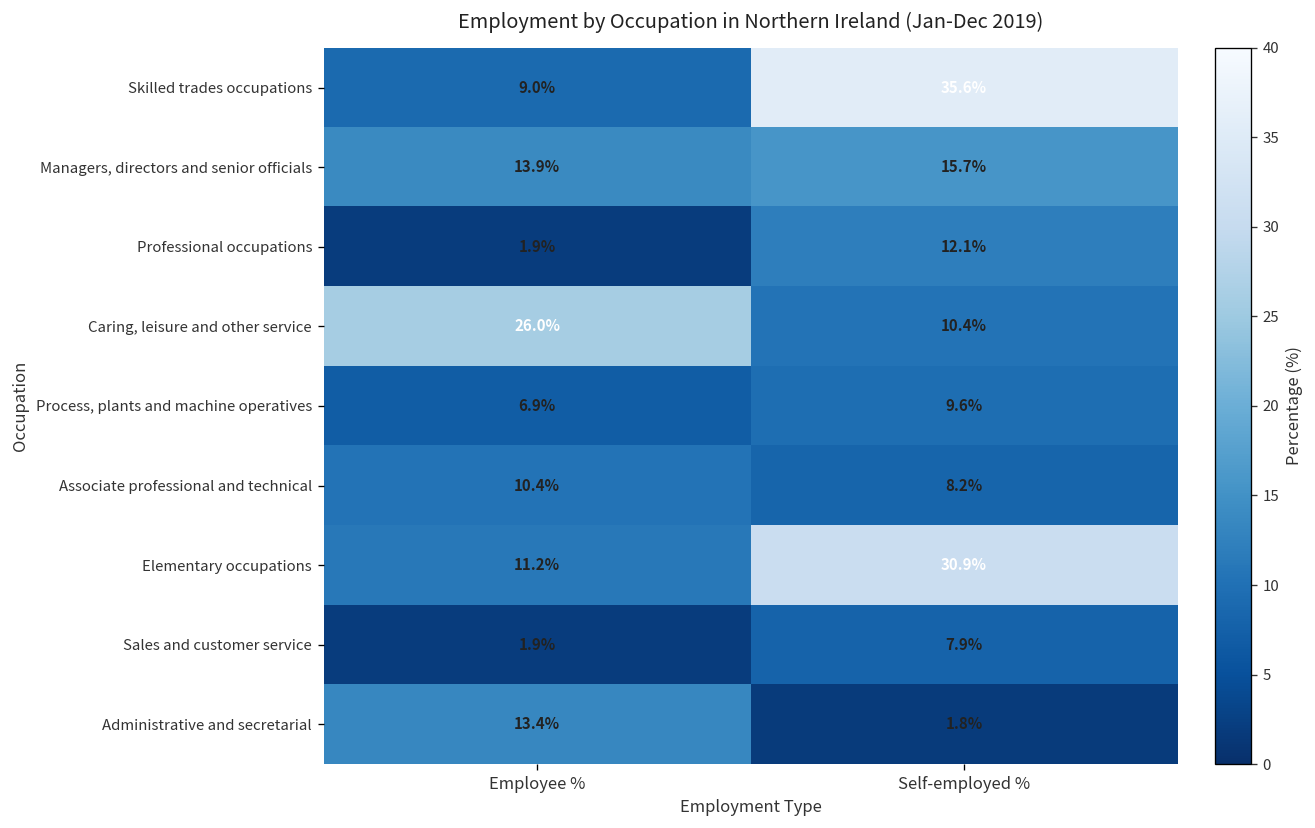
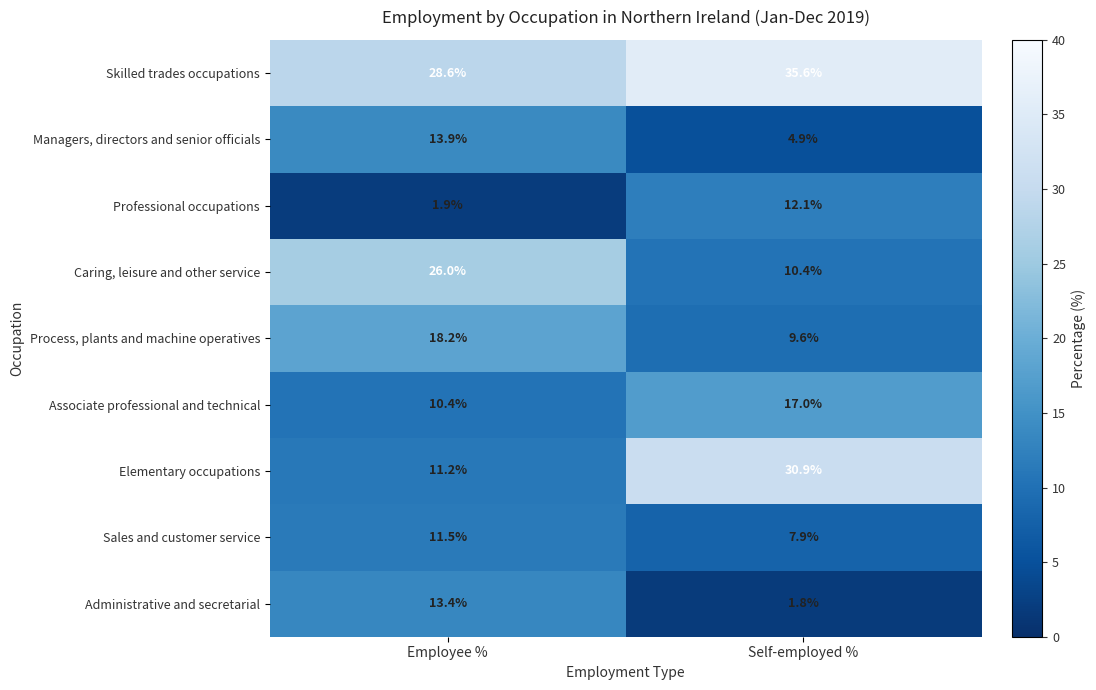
Skilled trades occupations, Employee %: 9.0% -> 28.6%
Managers, directors and senior officials, Self-employed %: 15.7% -> 4.9%
Process, plants and machine operatives, Employee %: 6.9% -> 18.2%
Associate professional and technical, Self-employed %: 8.2% -> 17.0%
Sales and customer service, Employee %: 1.9% -> 11.5%
